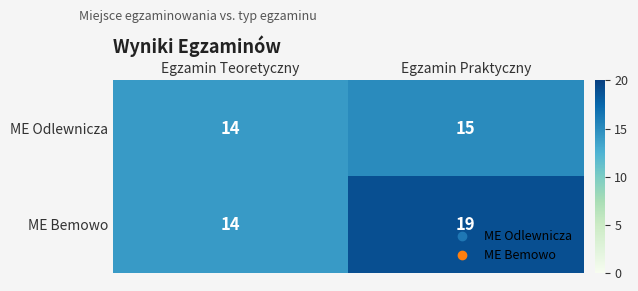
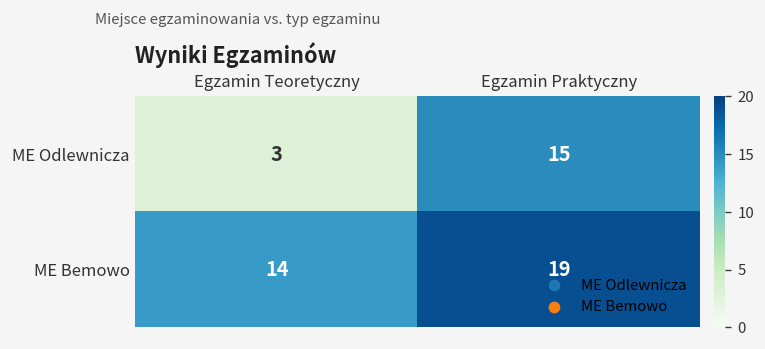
ME Odlewnicza, Egzamin Teoretyczny: 14 -> 3
